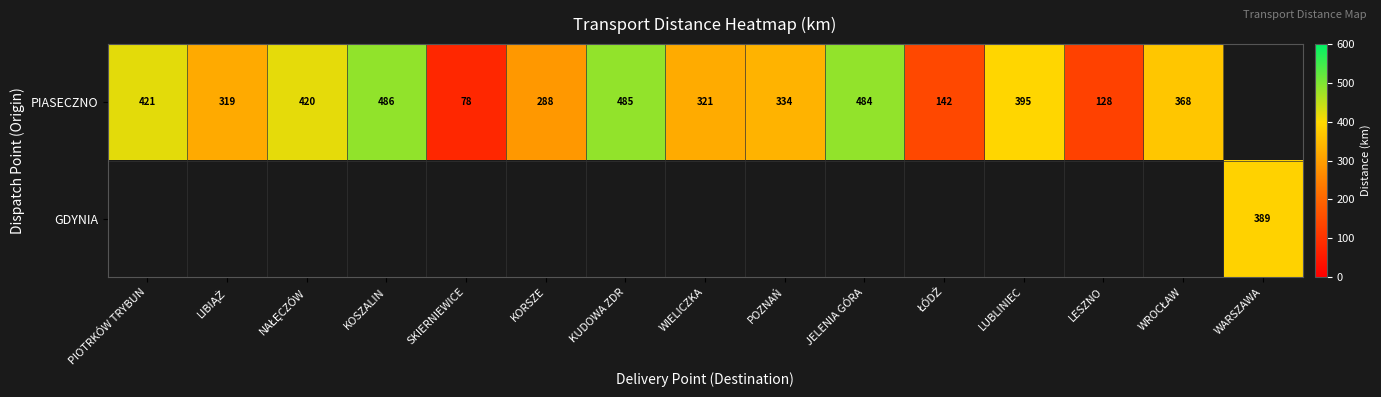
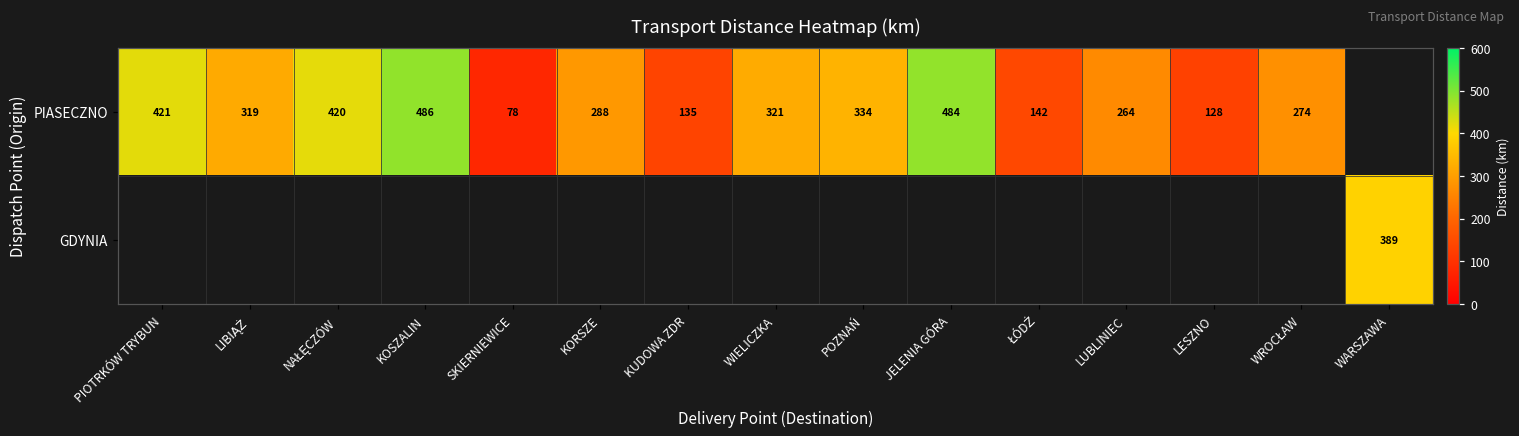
PIASECZNO, KUDOWA ZDR: 485 -> 135
PIASECZNO, LUBLINIEC: 395 -> 264
PIASECZNO, WROCŁAW: 368 -> 274
